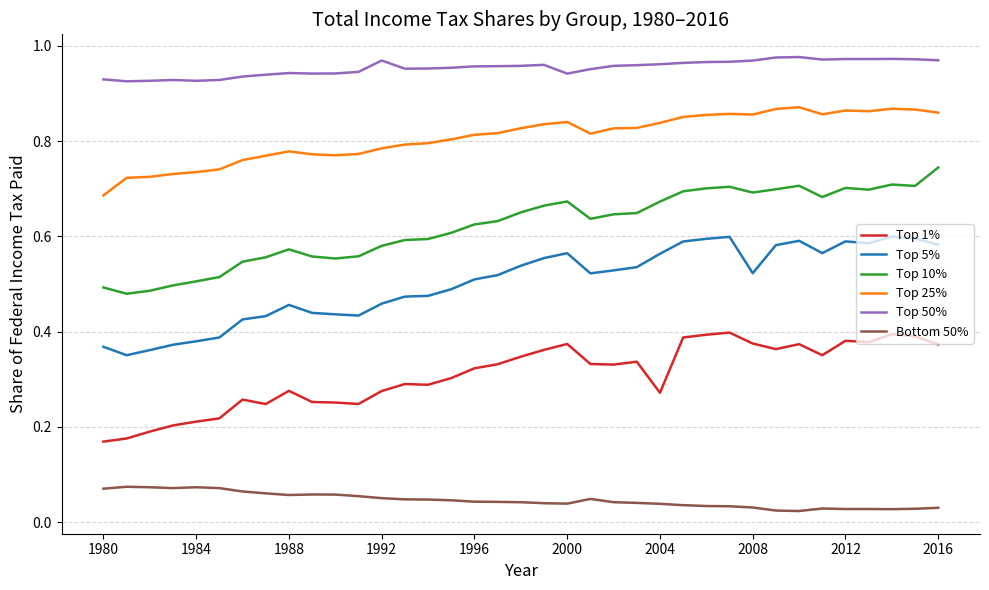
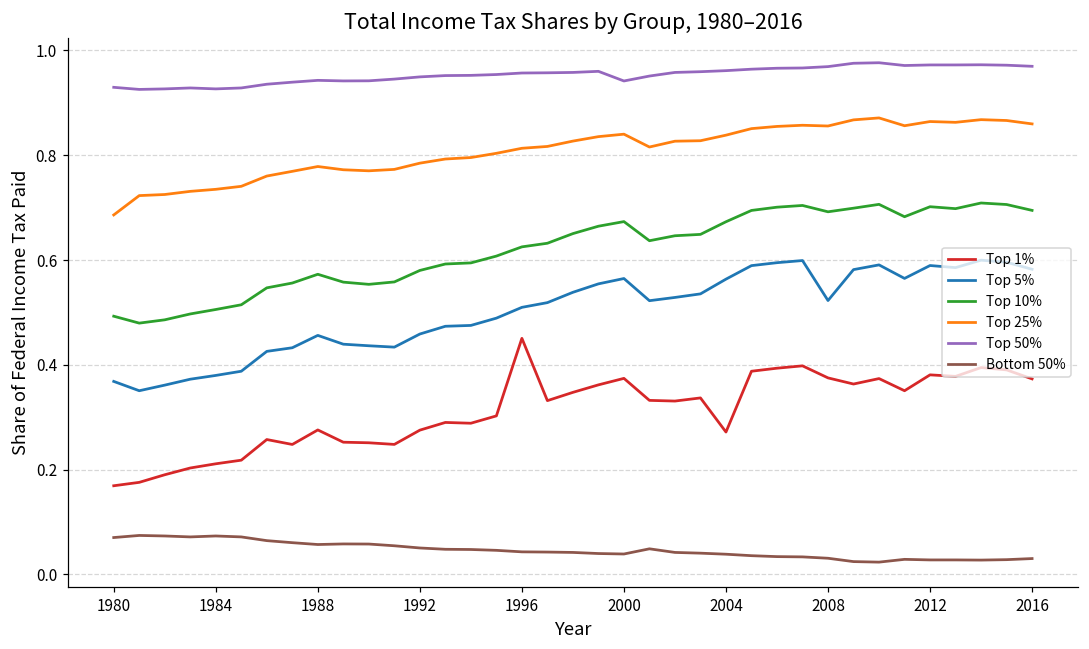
Top 50%, 1992: 0.97 -> 0.95
Top 1%, 1996: 0.32 -> 0.45
Top 10%, 2016: 0.74 -> 0.69
